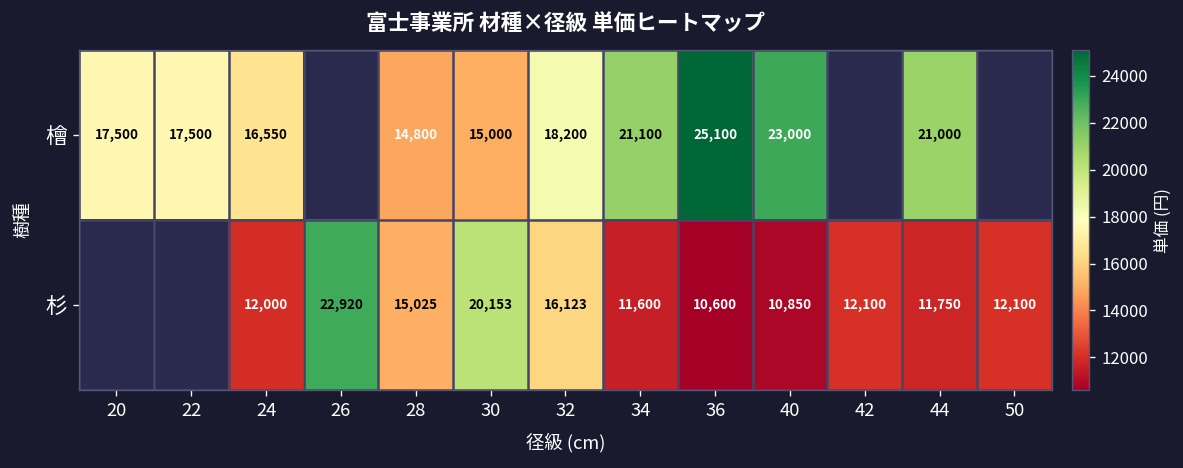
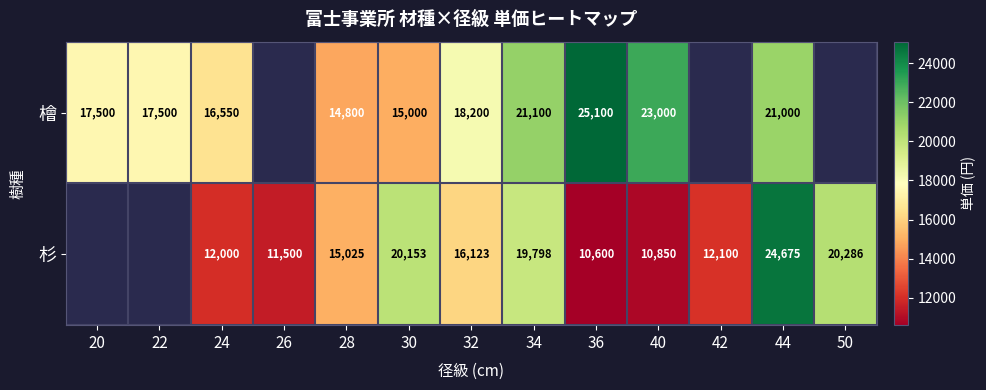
杉, 26: 22,920 -> 11,500
杉, 34: 11,600 -> 19,798
杉, 44: 11,750 -> 24,675
杉, 50: 12,100 -> 20,286
